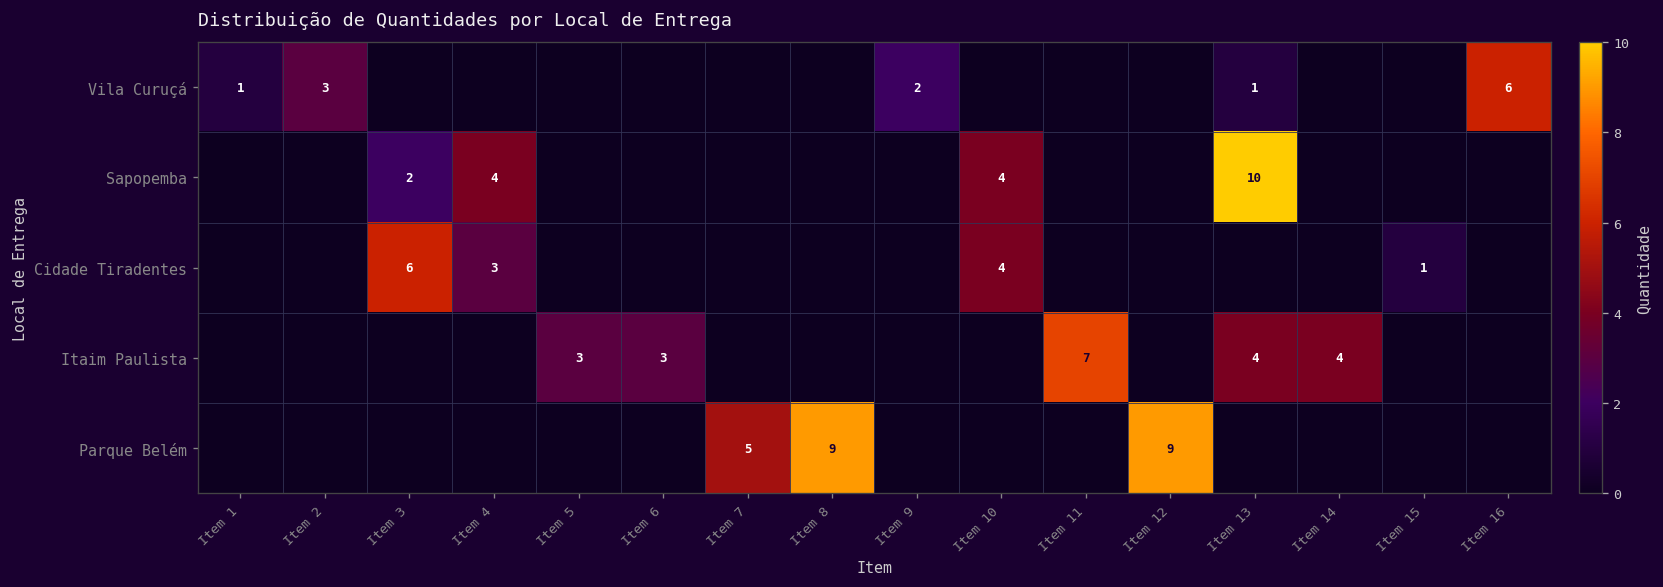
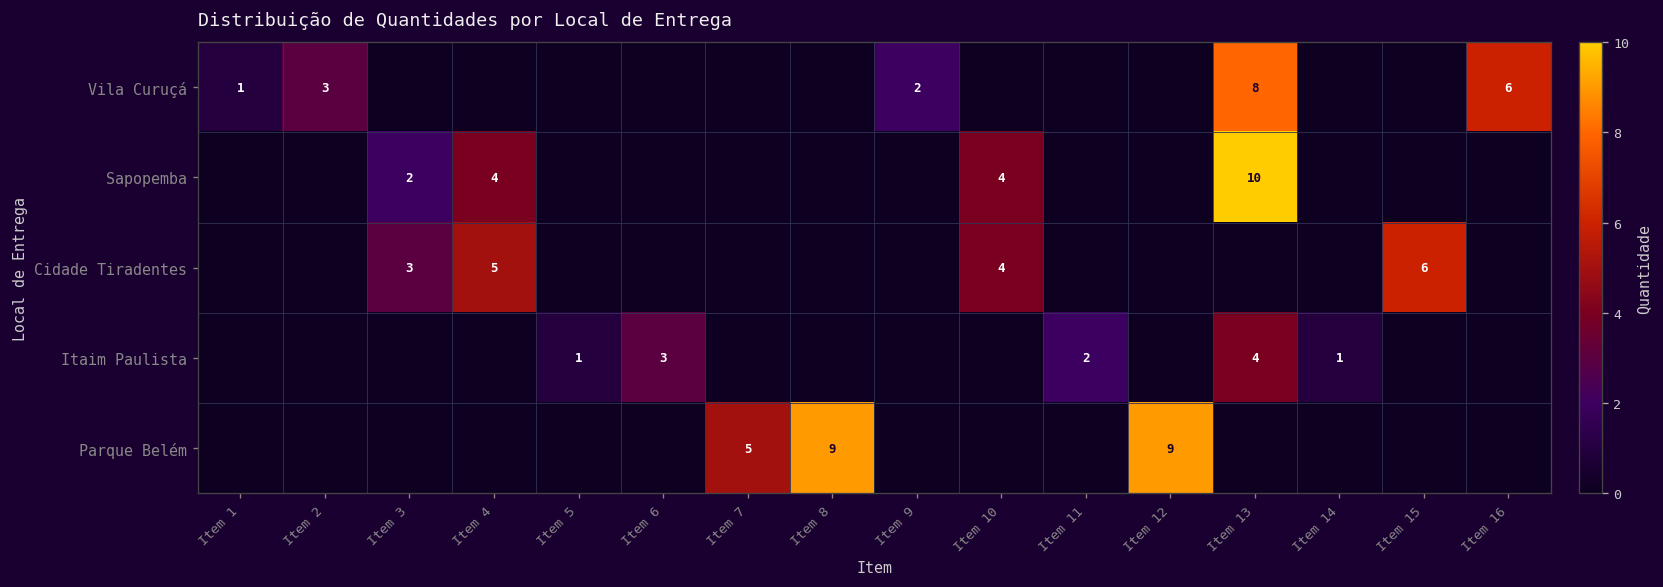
Vila Curuçá, Item 13: 1 -> 8
Cidade Tiradentes, Item 3: 6 -> 3
Cidade Tiradentes, Item 4: 3 -> 5
Cidade Tiradentes, Item 15: 1 -> 6
Itaim Paulista, Item 5: 3 -> 1
Itaim Paulista, Item 11: 7 -> 2
Itaim Paulista, Item 14: 4 -> 1
